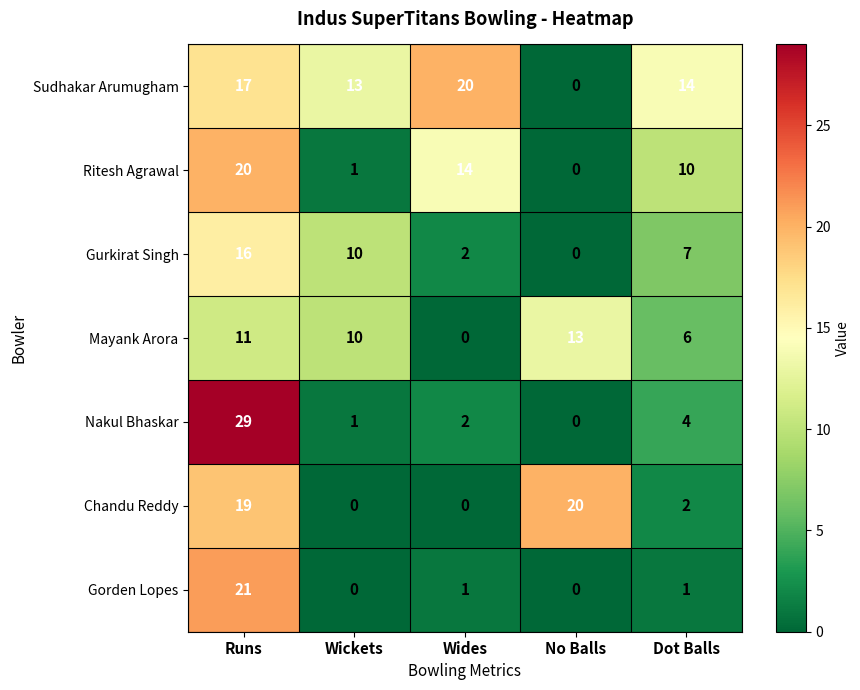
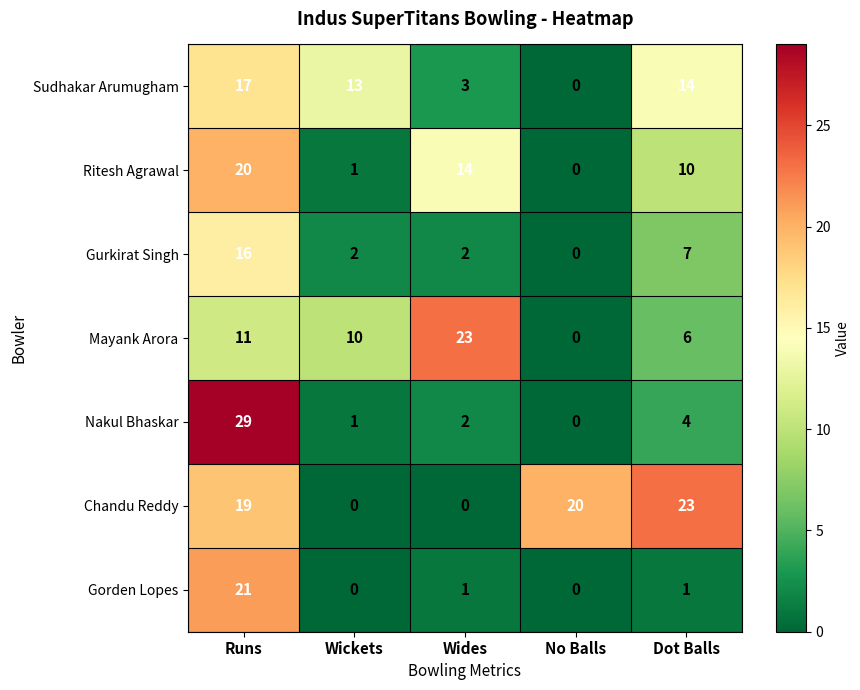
Sudhakar Arumugham, Wides: 20 -> 3
Gurkirat Singh, Wickets: 10 -> 2
Mayank Arora, Wides: 0 -> 23
Mayank Arora, No Balls: 13 -> 0
Chandu Reddy, Dot Balls: 2 -> 23
